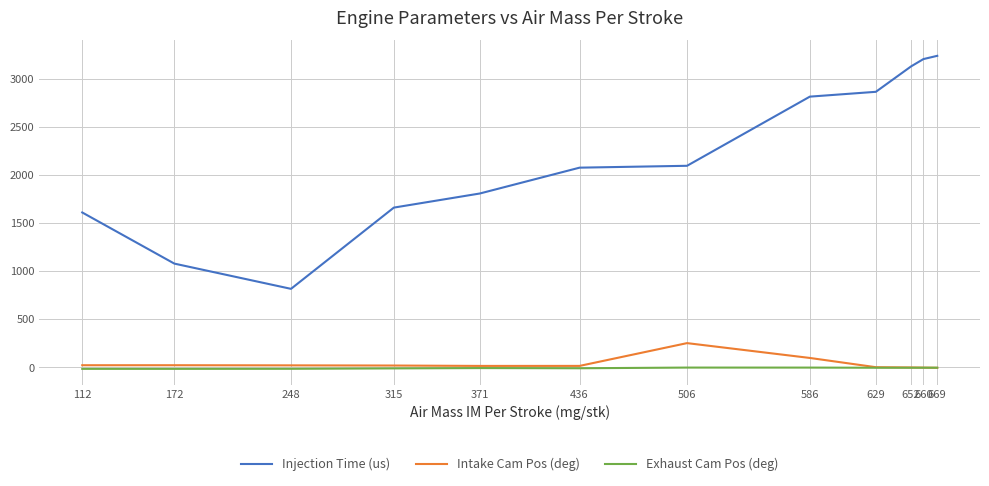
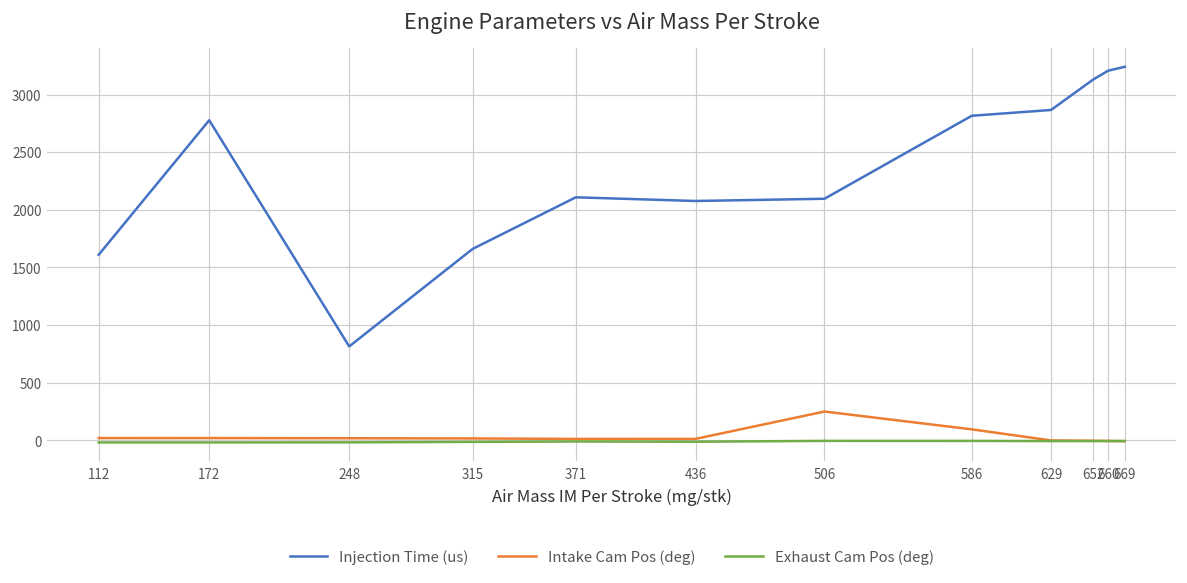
Injection Time (us), 172: 1100 -> 2800
Injection Time (us), 371: 1800 -> 2100
